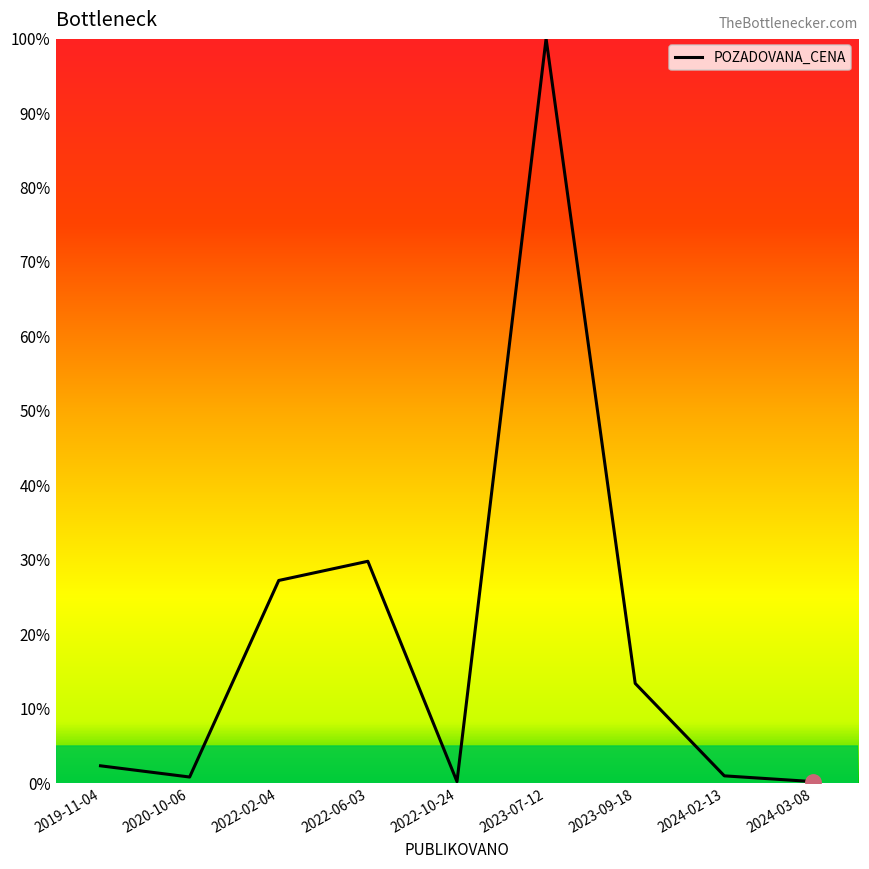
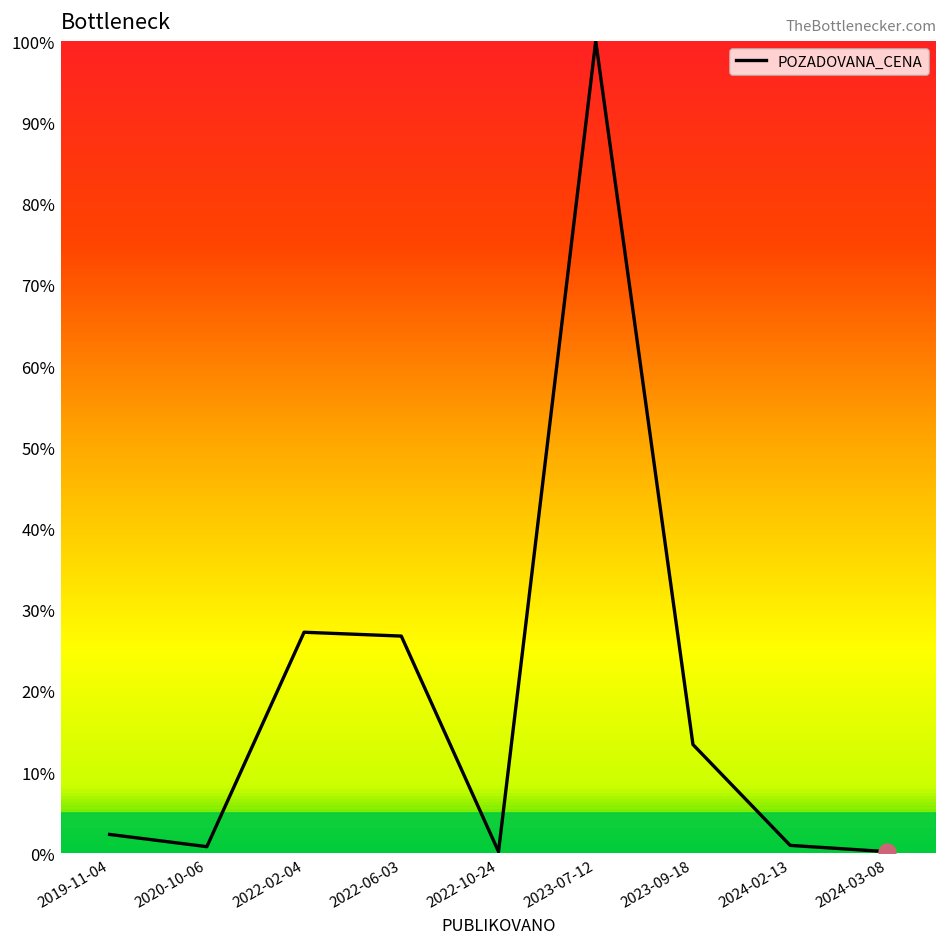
POZADOVANA_CENA, 2022-06-03: 30% -> 27%
